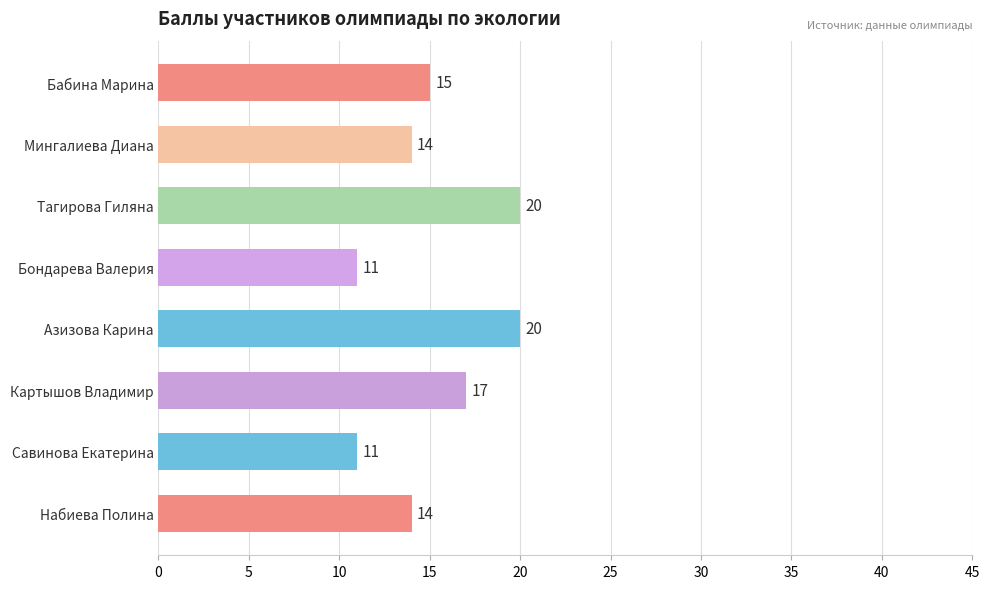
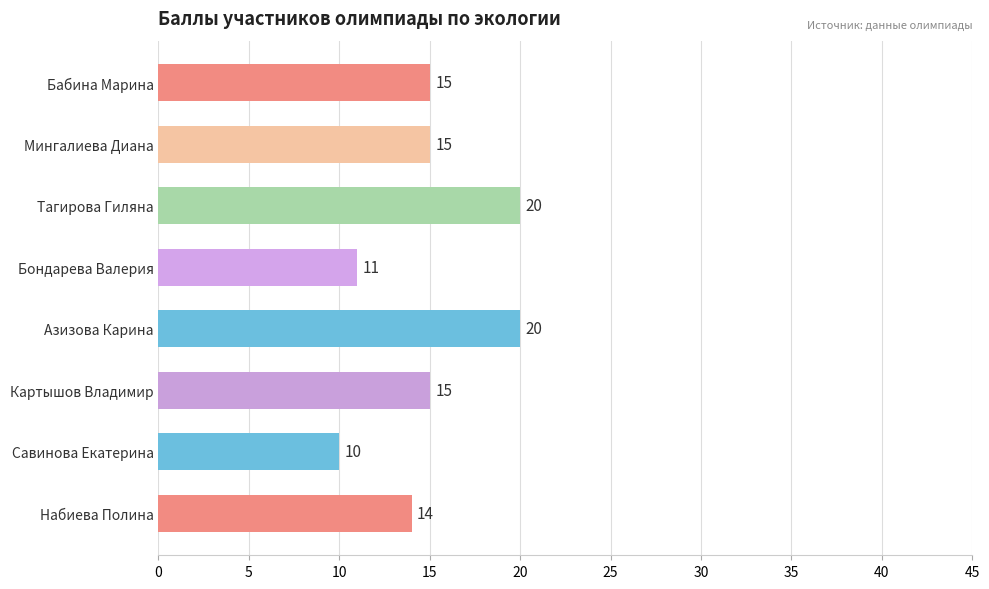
Мингалиева Диана: 14 -> 15
Картышов Владимир: 17 -> 15
Савинова Екатерина: 11 -> 10
